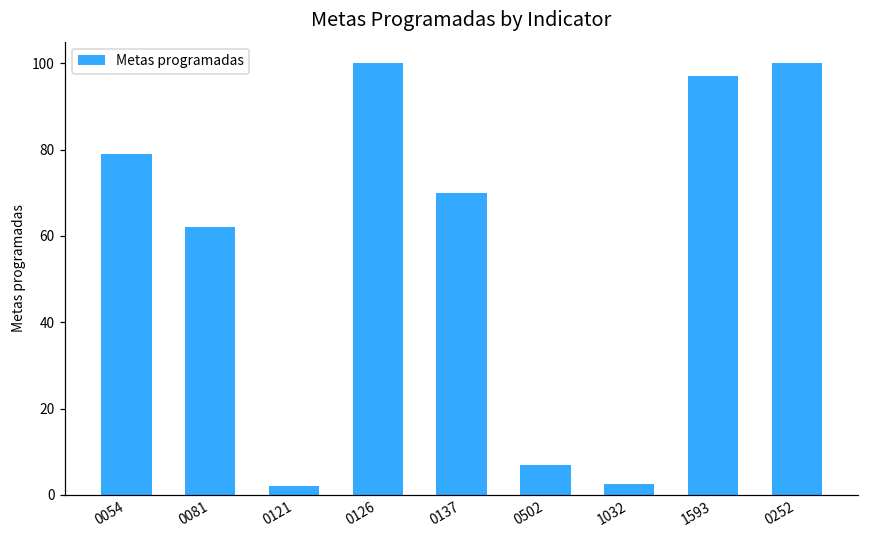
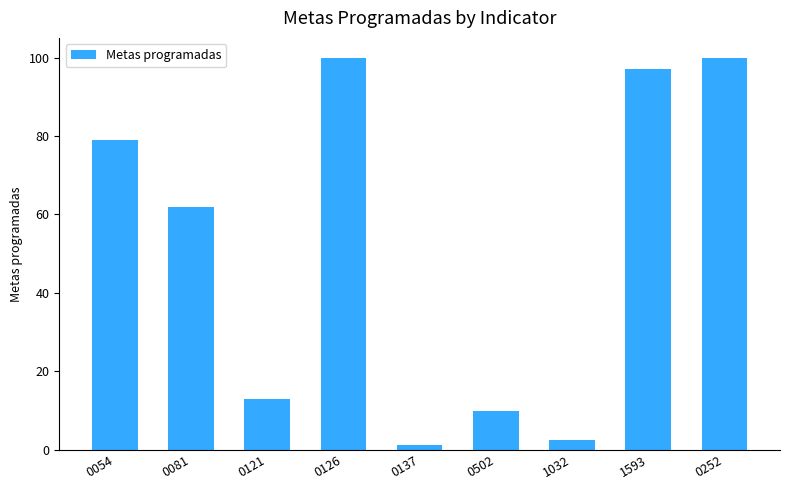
0121: 2 -> 13
0137: 70 -> 1
0502: 7 -> 10
